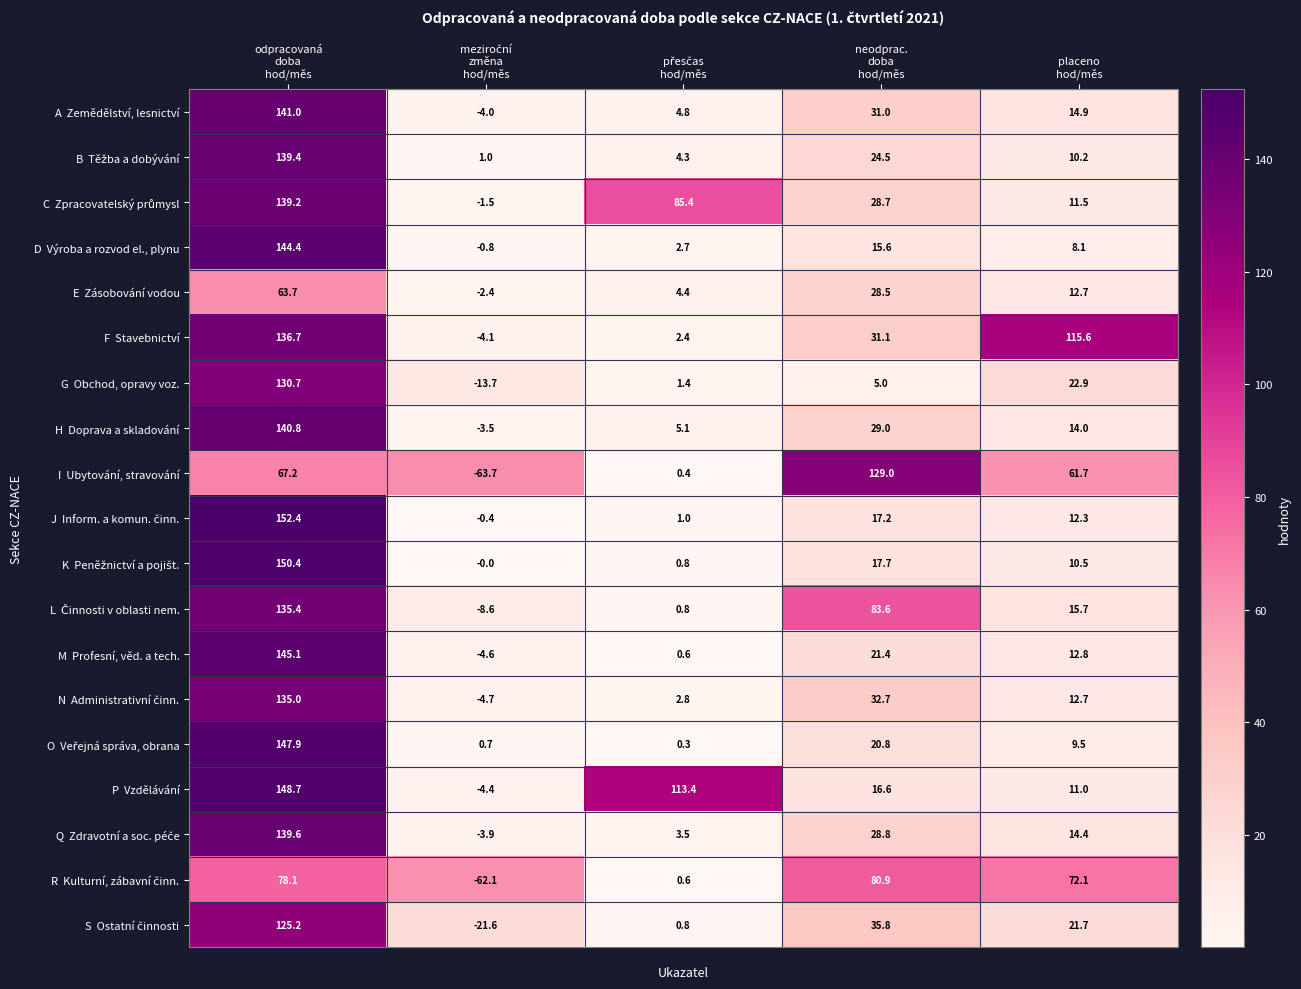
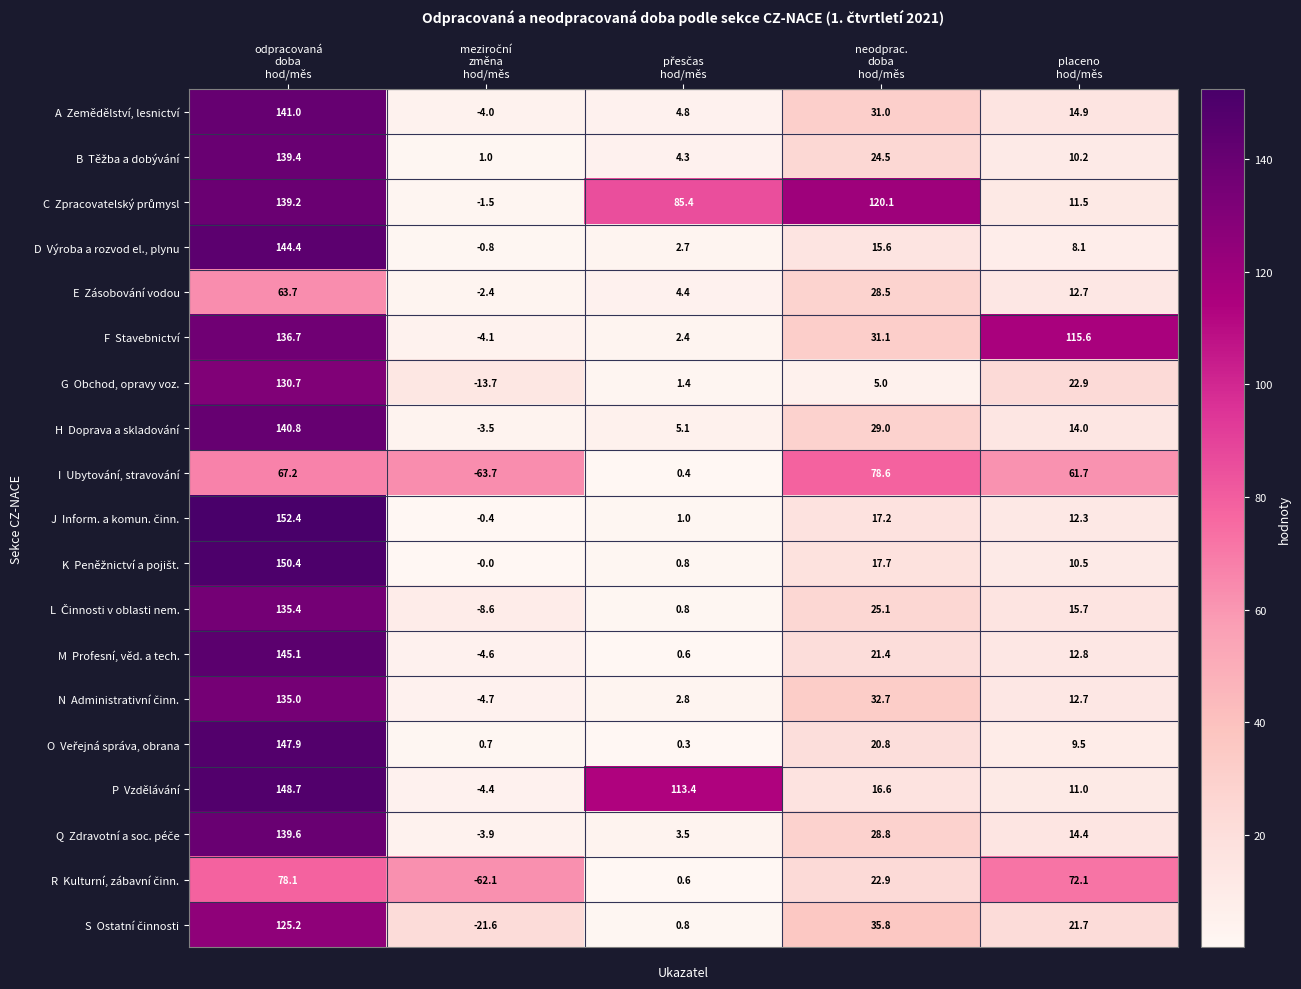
C Zpracovatelský průmysl, neodprac. doba hod/měs: 28.7 -> 120.1
I Ubytování, stravování, neodprac. doba hod/měs: 129.0 -> 78.6
L Činnosti v oblasti nem., neodprac. doba hod/měs: 83.6 -> 25.1
R Kulturní, zábavní činn., neodprac. doba hod/měs: 80.9 -> 22.9
